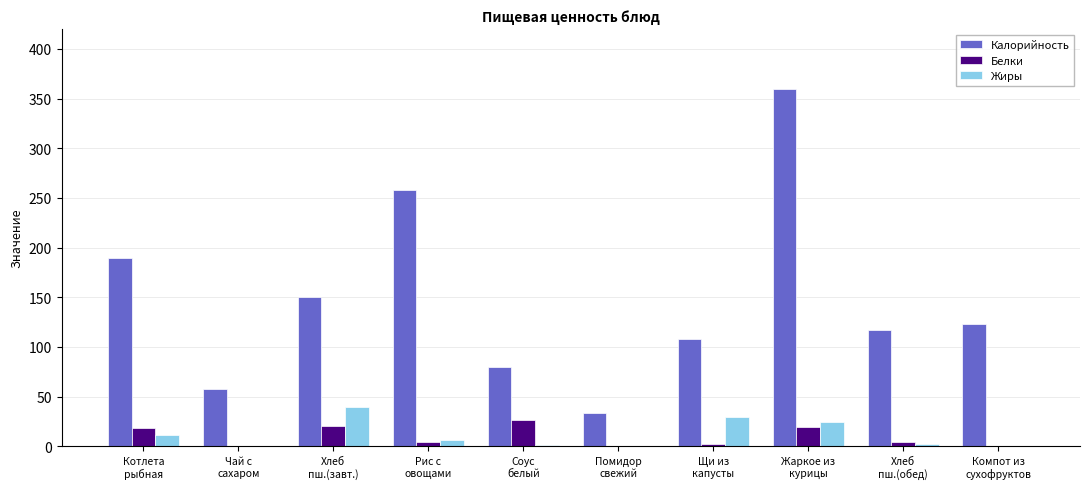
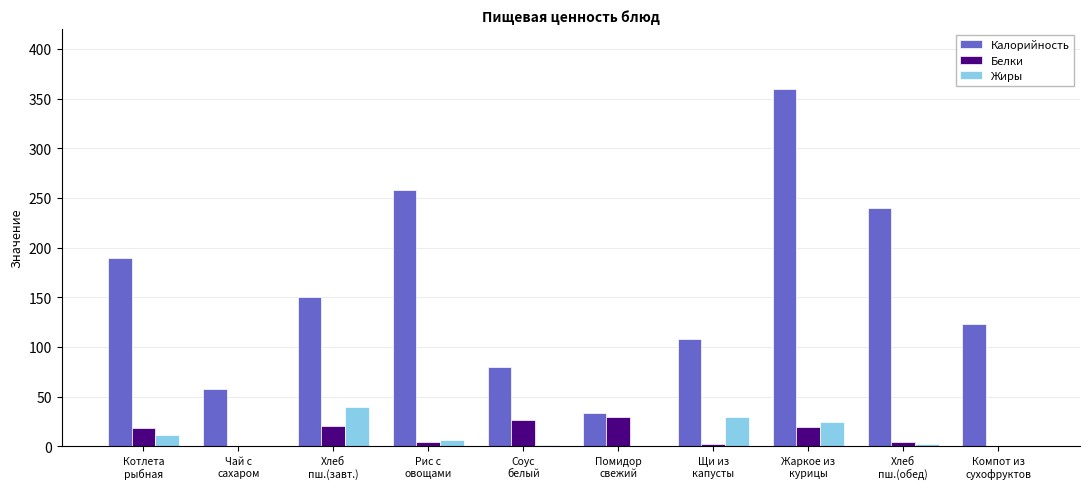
Белки, Помидор свежий: 0 -> 30
Калорийность, Хлеб пш.(обед): 120 -> 240
